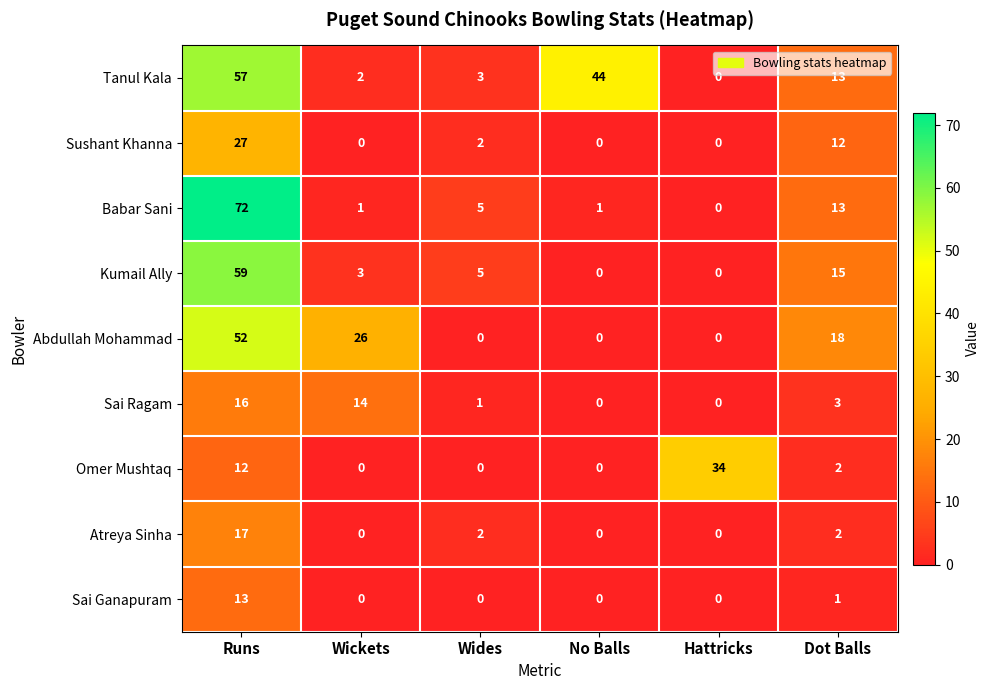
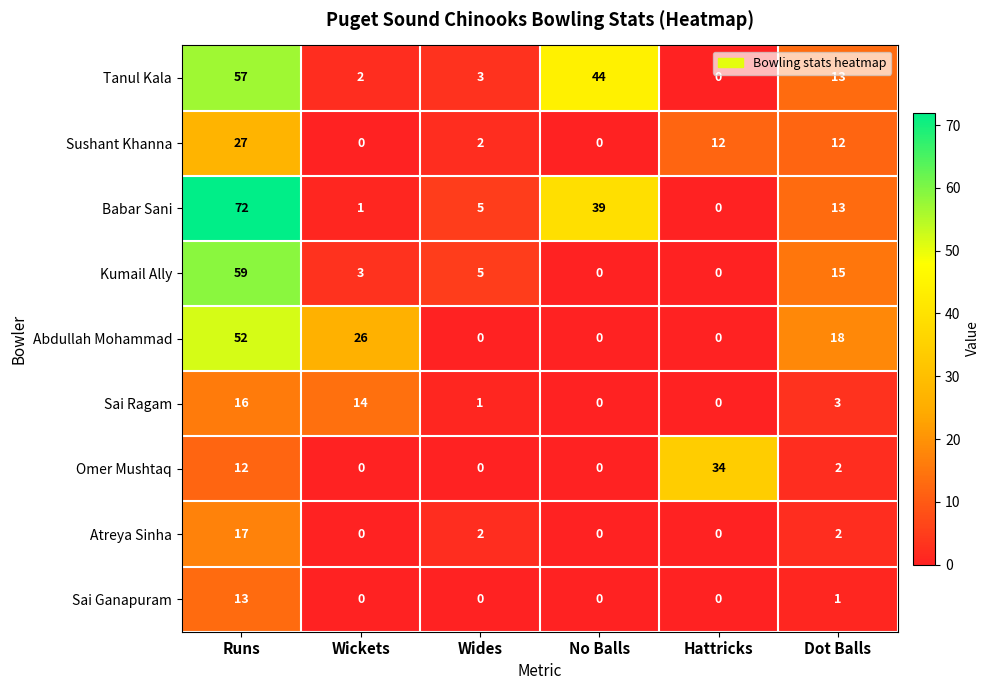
Sushant Khanna, Hattricks: 0 -> 12
Babar Sani, No Balls: 1 -> 39
